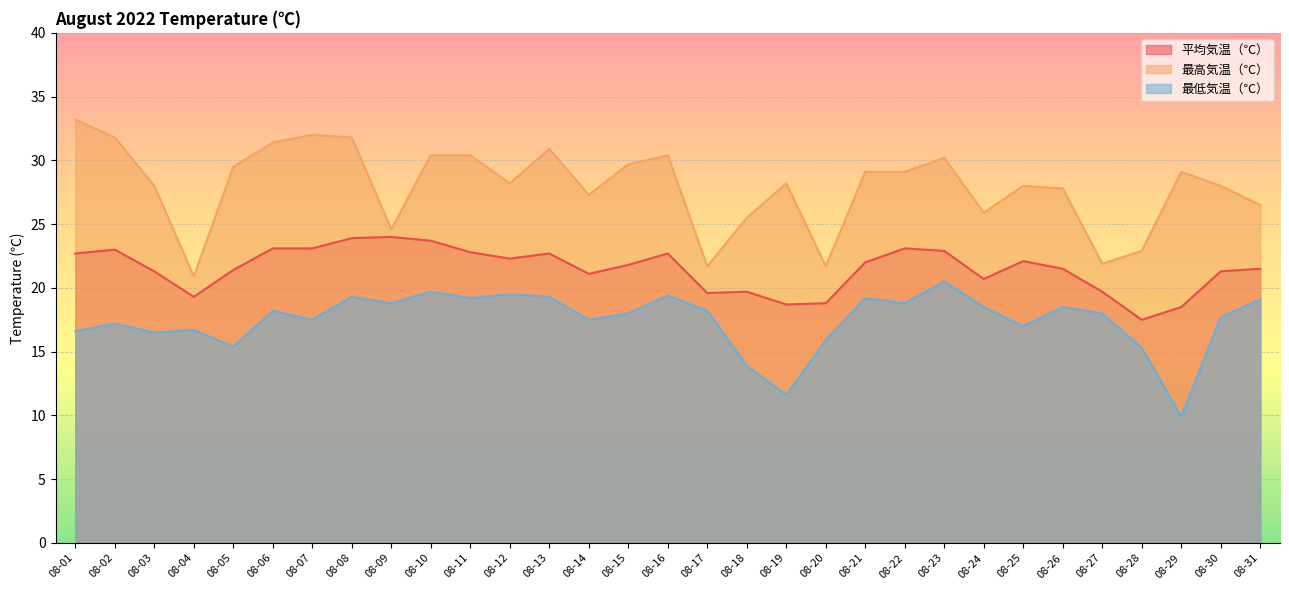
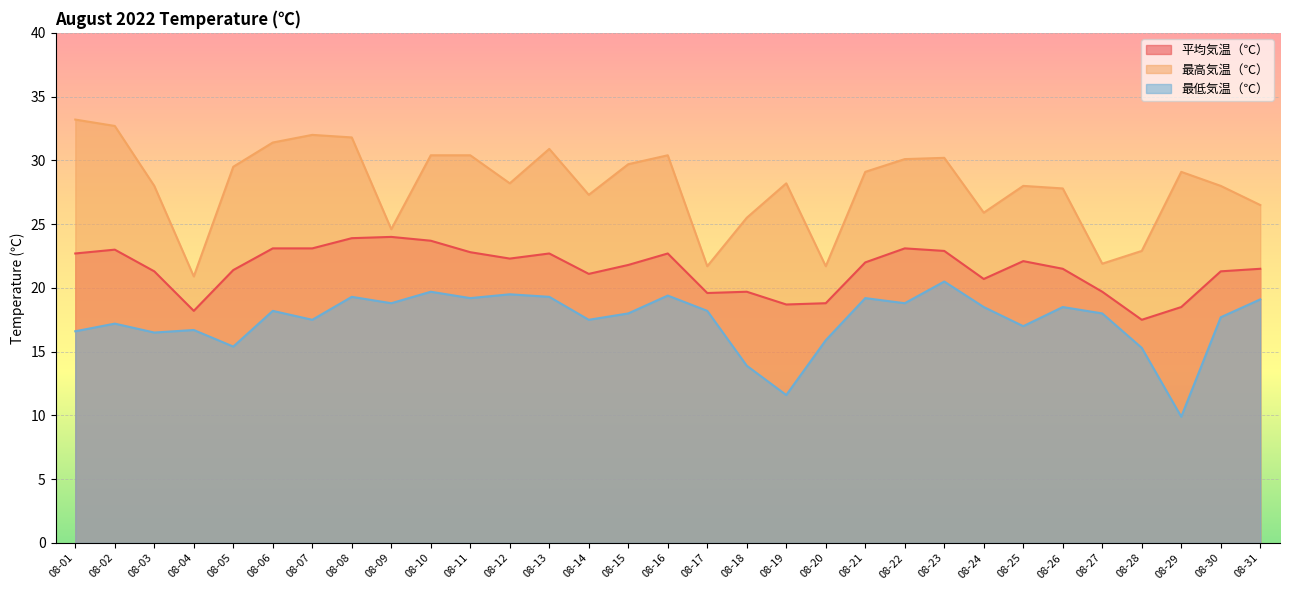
最高気温（℃）, 08-02: 31.8 -> 32.7
平均気温（℃）, 08-04: 19.3 -> 18.2
最高気温（℃）, 08-22: 29.1 -> 30.1
